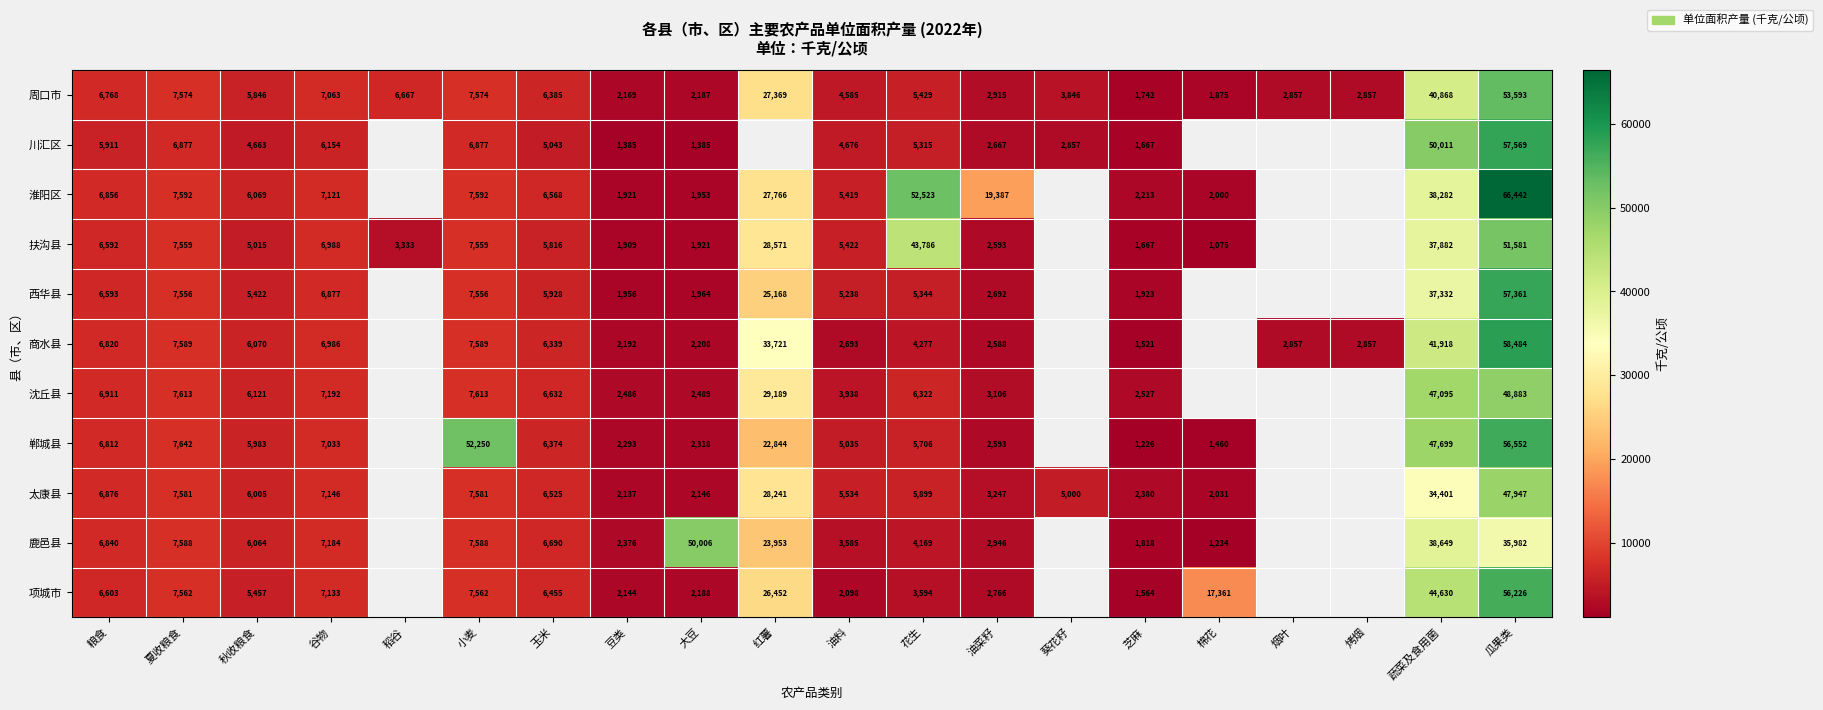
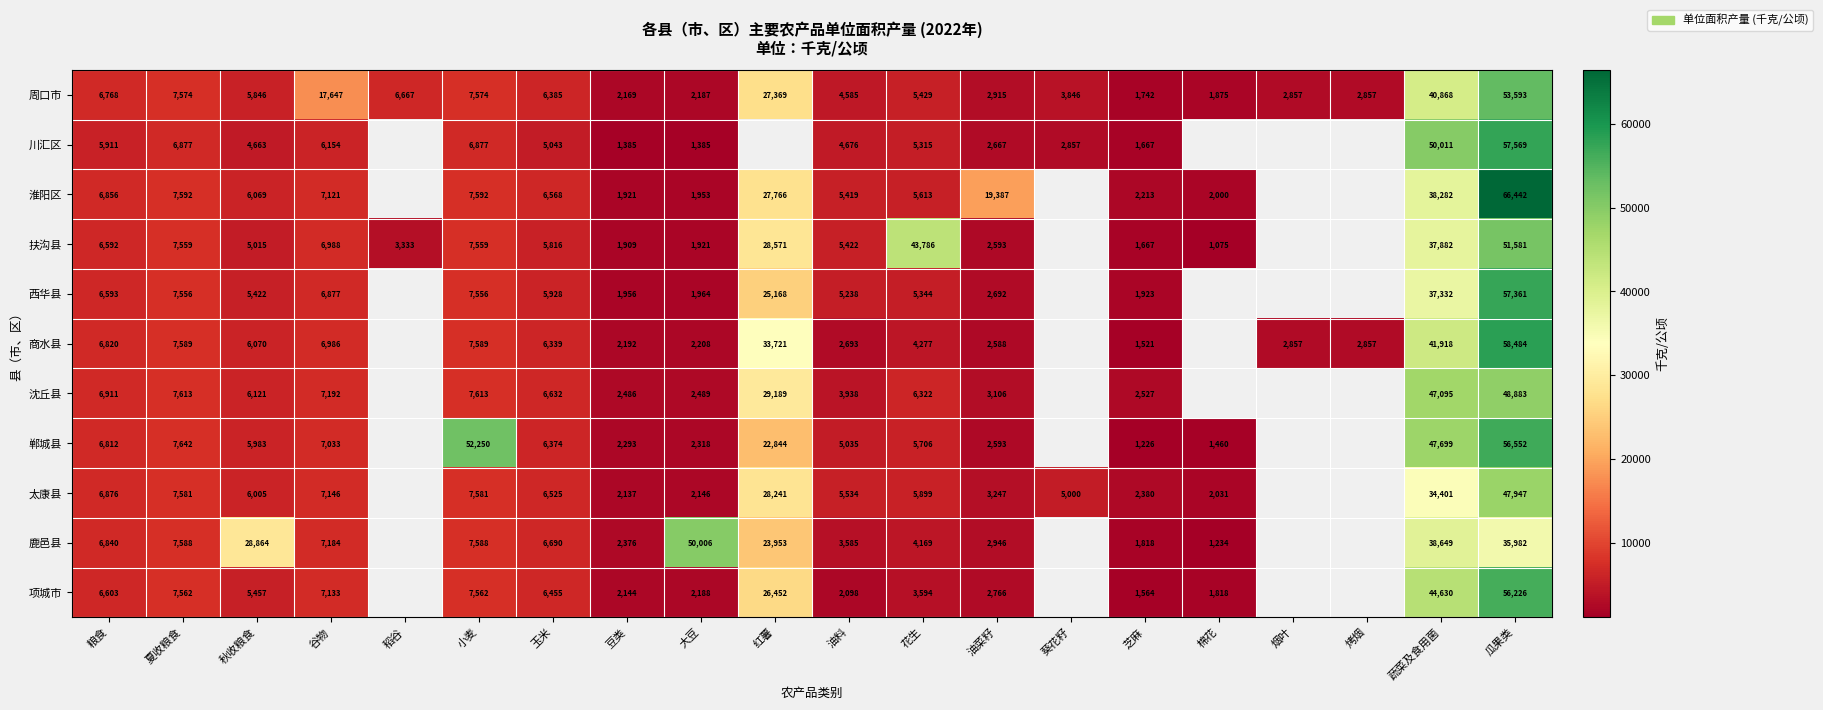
周口市, 谷物: 7,063 -> 17,647
淮阳区, 花生: 52,523 -> 5,613
鹿邑县, 秋收粮食: 6,064 -> 28,864
项城市, 棉花: 17,361 -> 1,818
